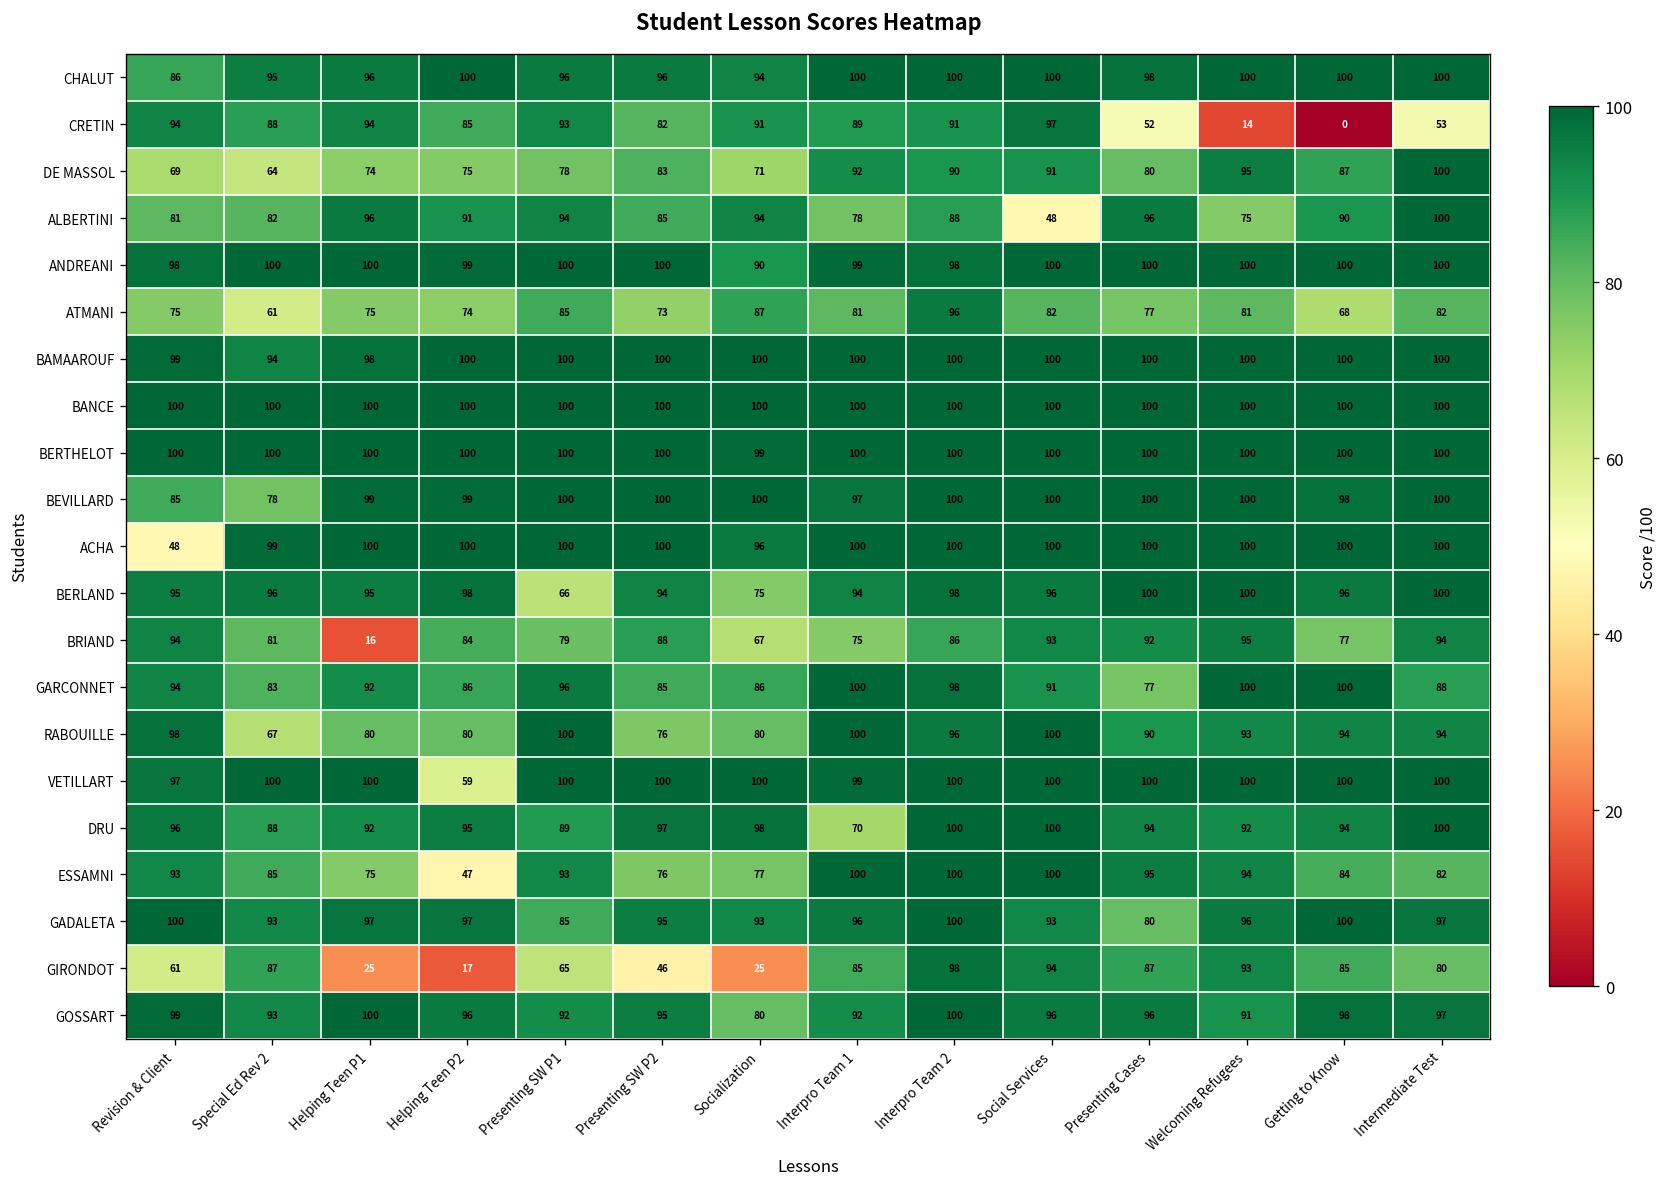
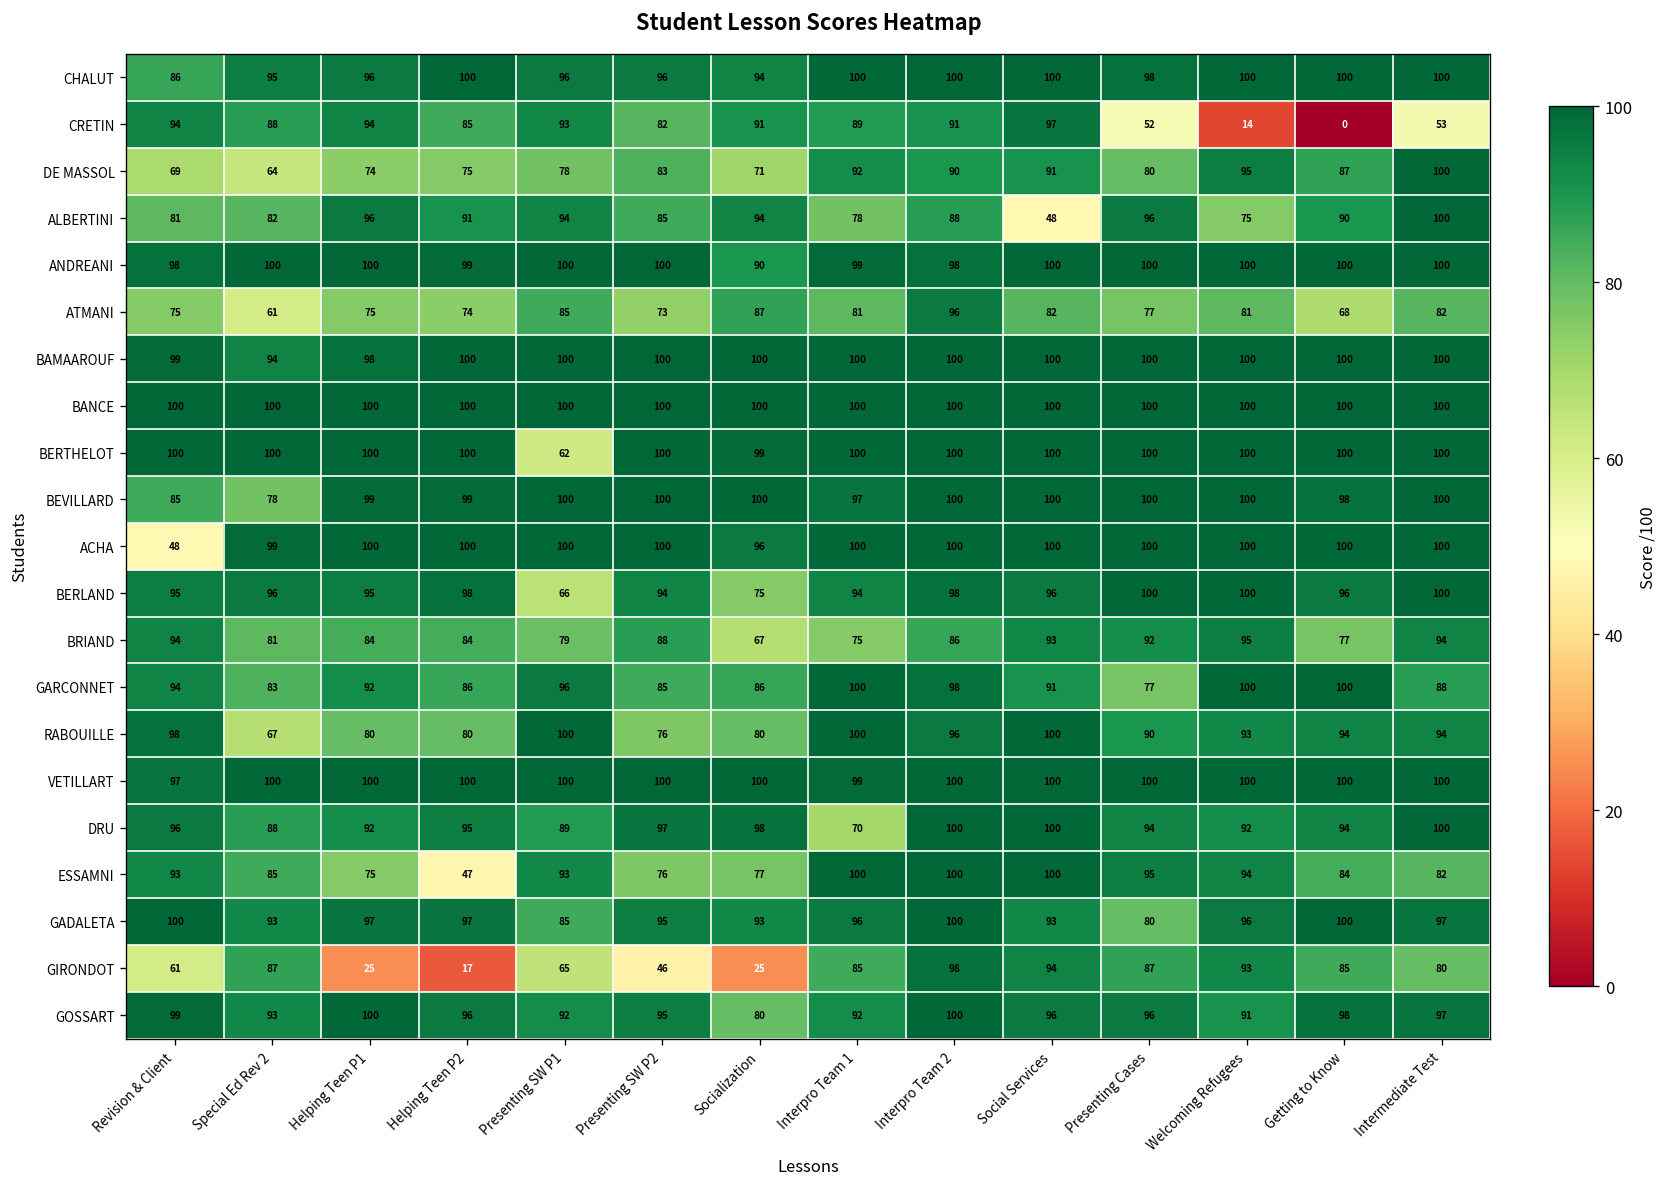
BERTHELOT, Presenting SW P1: 100 -> 62
BRIAND, Helping Teen P1: 16 -> 84
VETILLART, Helping Teen P2: 59 -> 100
